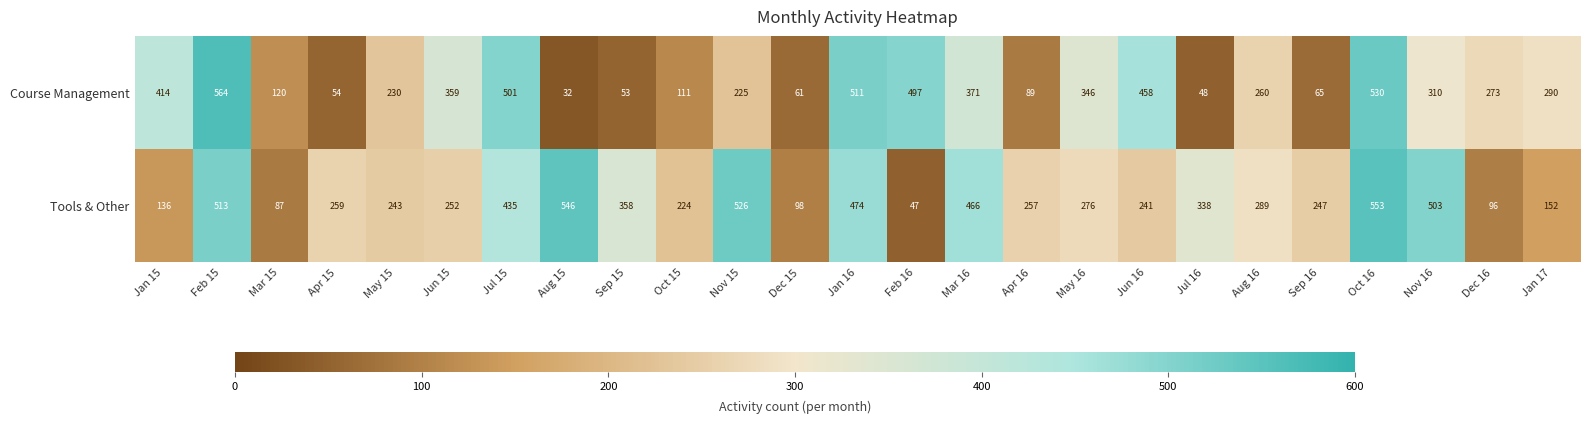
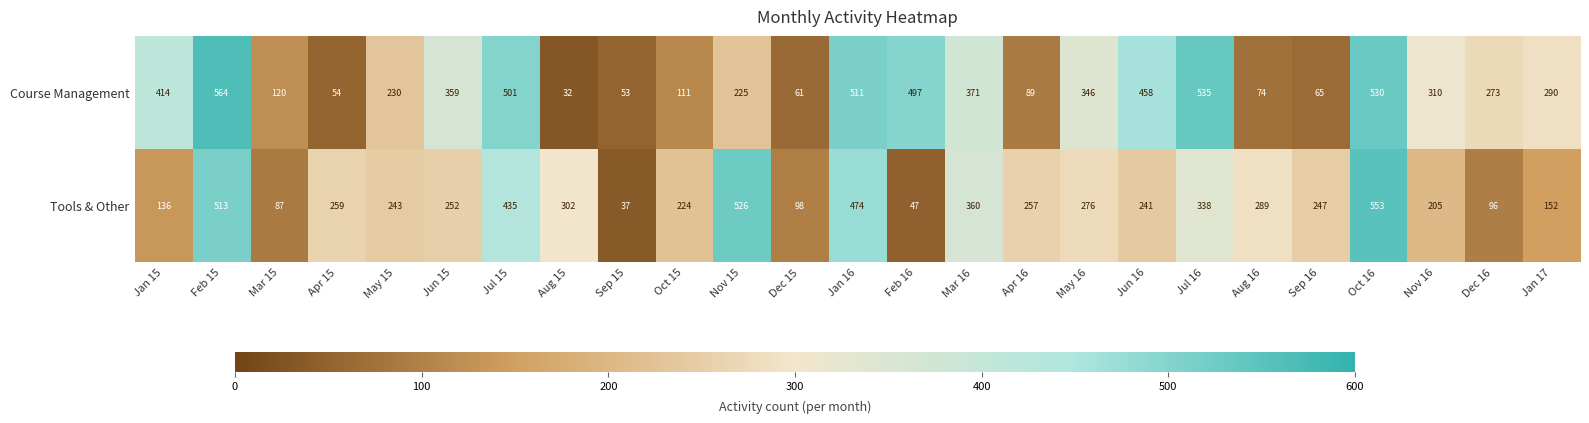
Course Management, Jul 16: 48 -> 535
Course Management, Aug 16: 260 -> 74
Tools & Other, Aug 15: 546 -> 302
Tools & Other, Sep 15: 358 -> 37
Tools & Other, Mar 16: 466 -> 360
Tools & Other, Nov 16: 503 -> 205
